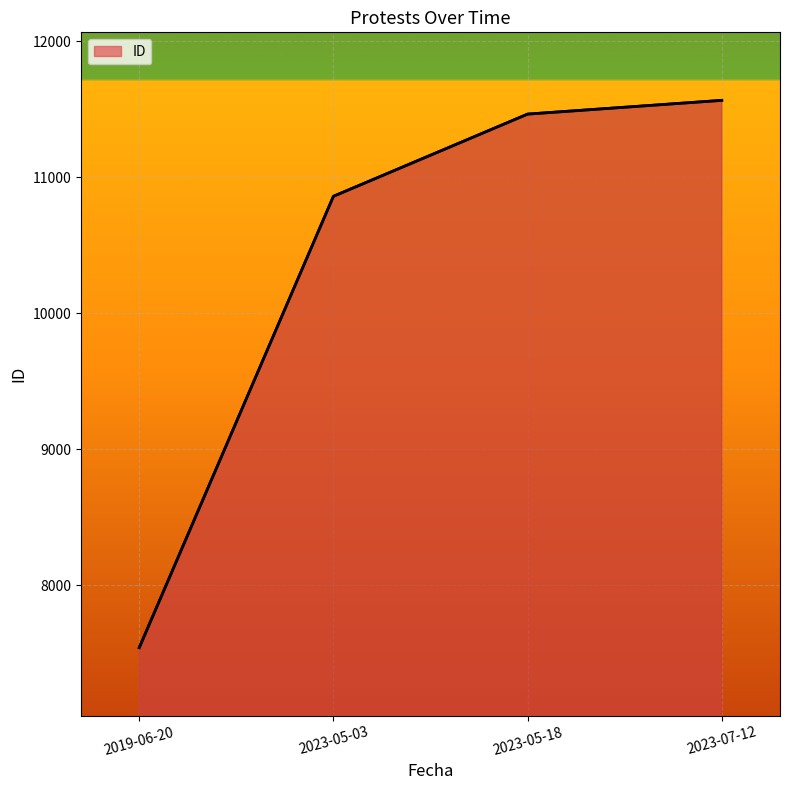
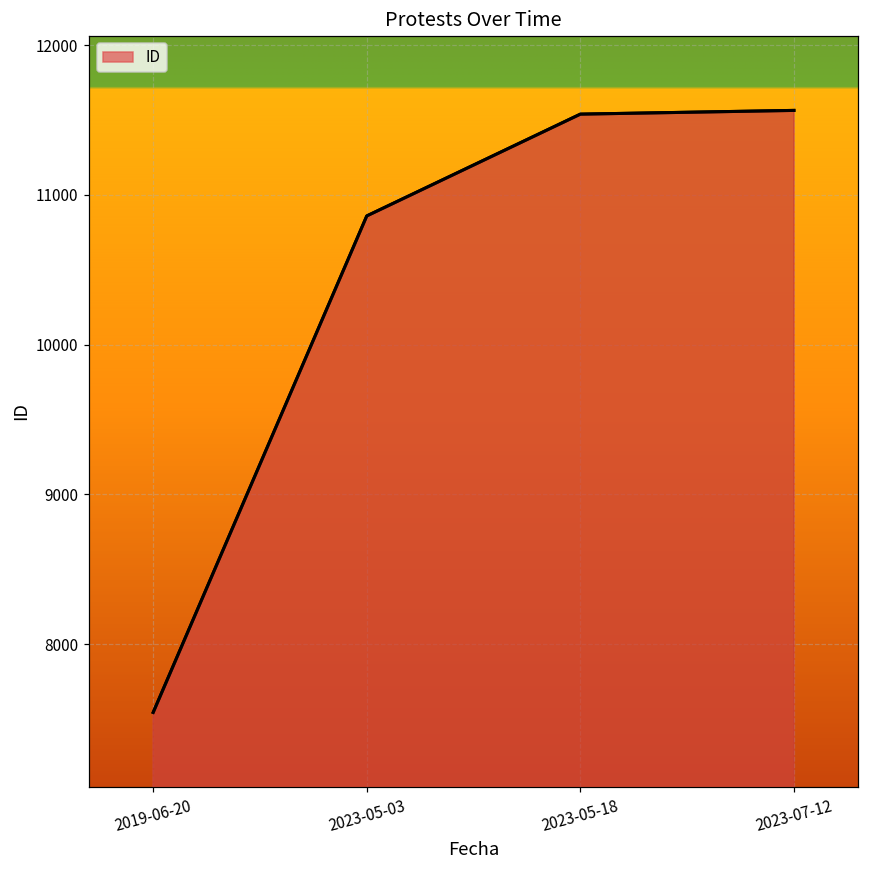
2023-05-18: 11460 -> 11540
